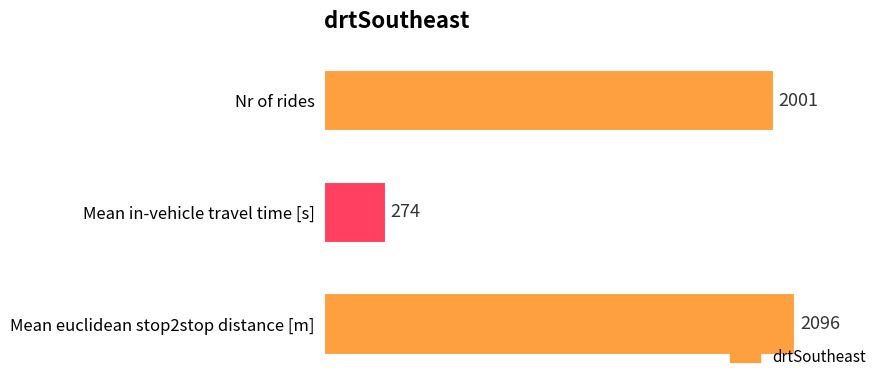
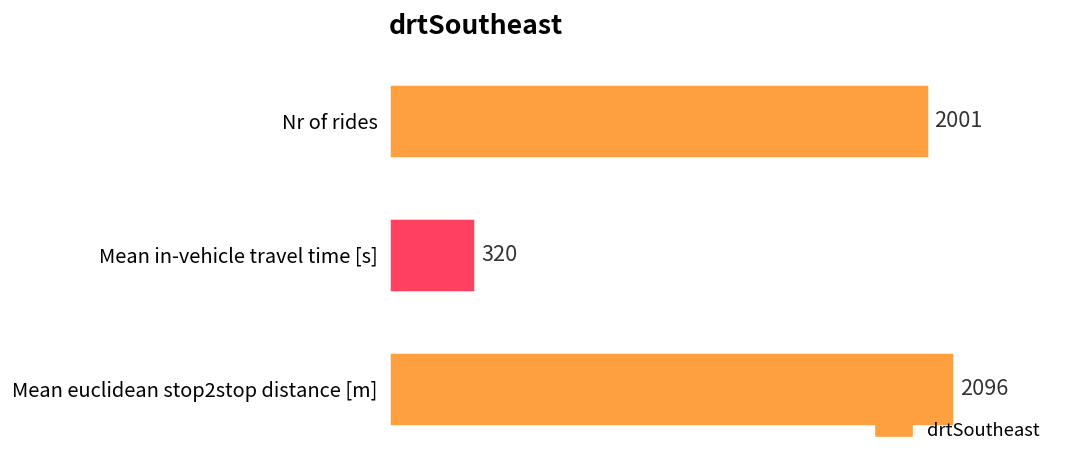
Mean in-vehicle travel time [s]: 274 -> 320
